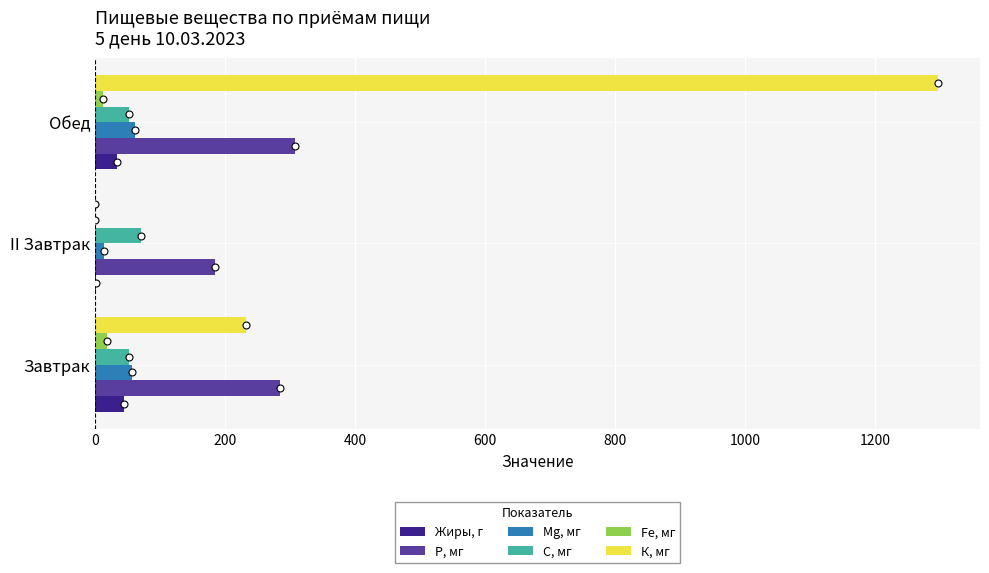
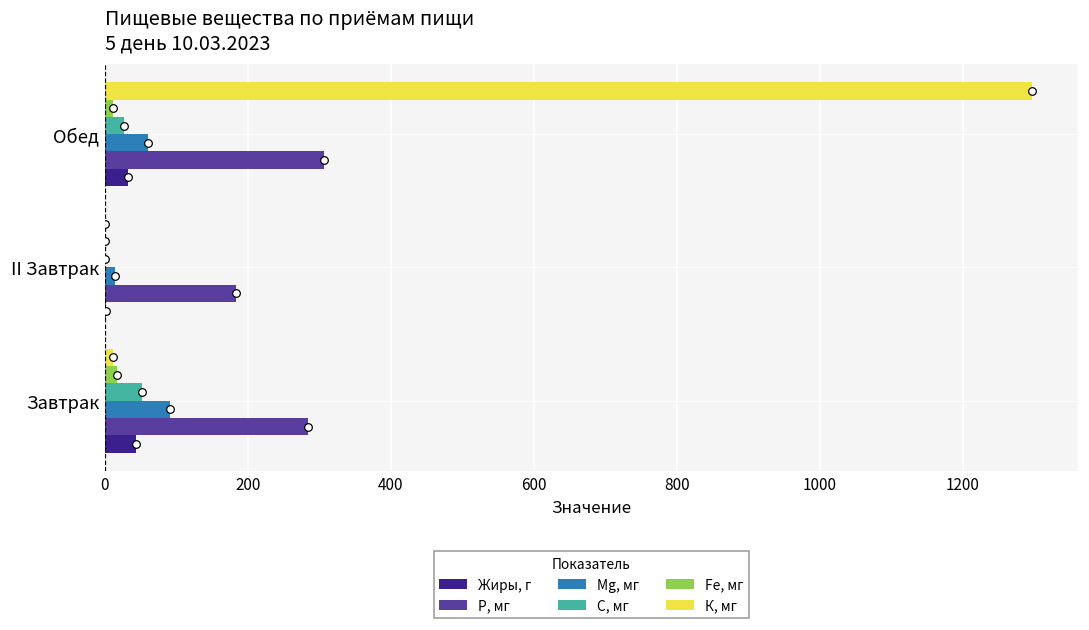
С, мг, Обед: 50 -> 30
С, мг, II Завтрак: 70 -> 0
К, мг, Завтрак: 230 -> 10
Mg, мг, Завтрак: 60 -> 90
